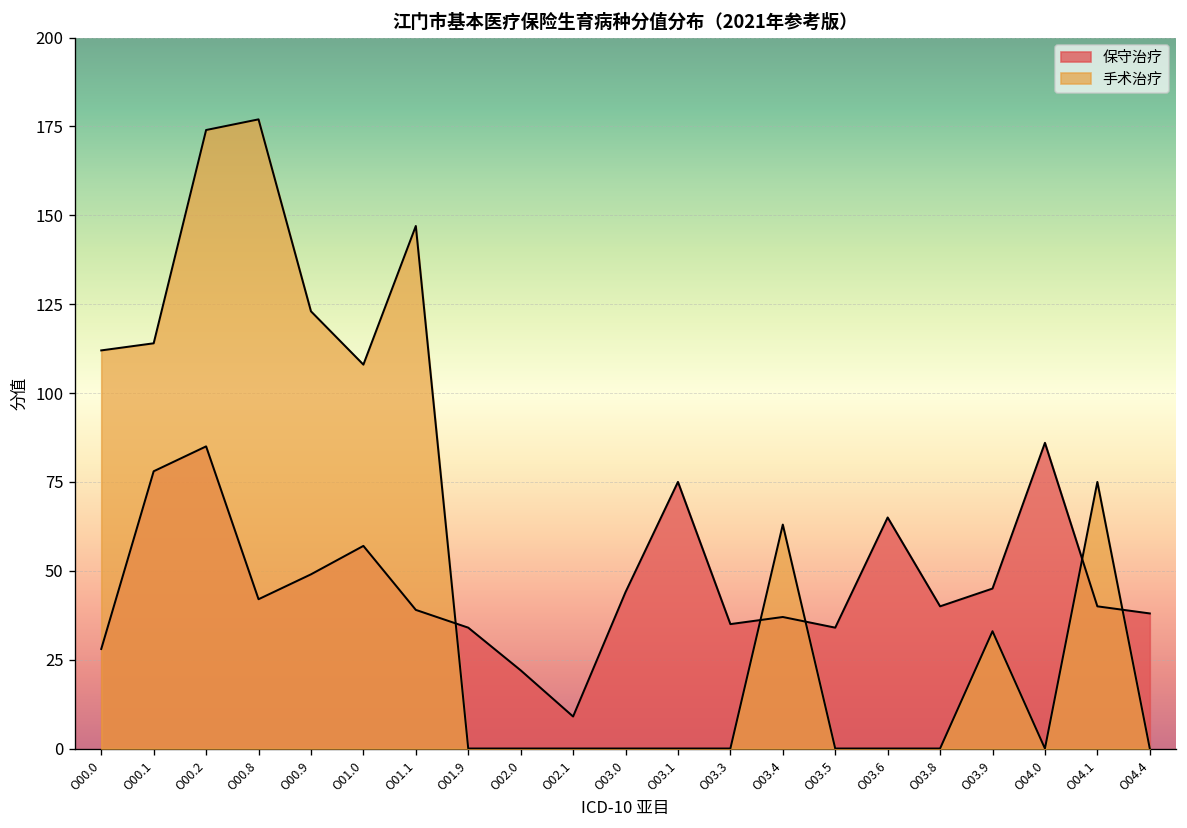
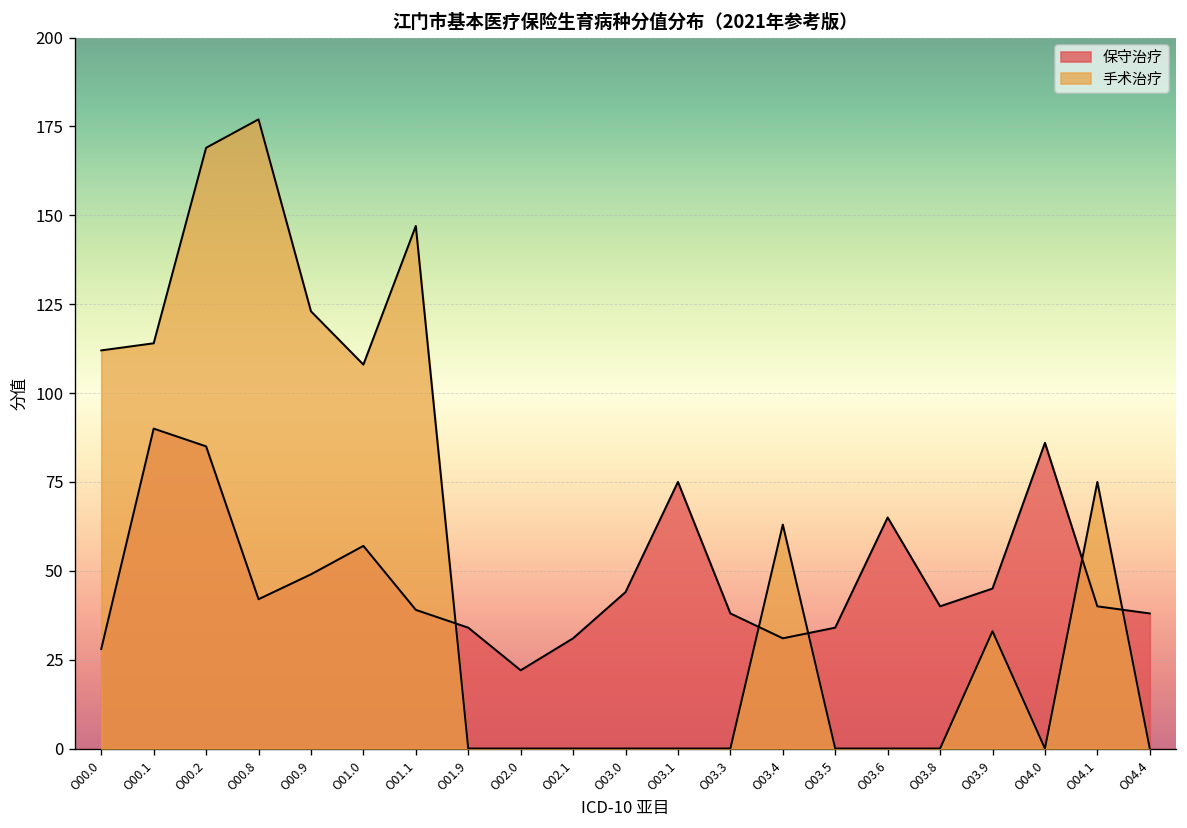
保守治疗, O00.1: 78 -> 90
手术治疗, O00.2: 174 -> 169
保守治疗, O02.1: 9 -> 31
保守治疗, O03.3: 35 -> 38
保守治疗, O03.4: 37 -> 31
